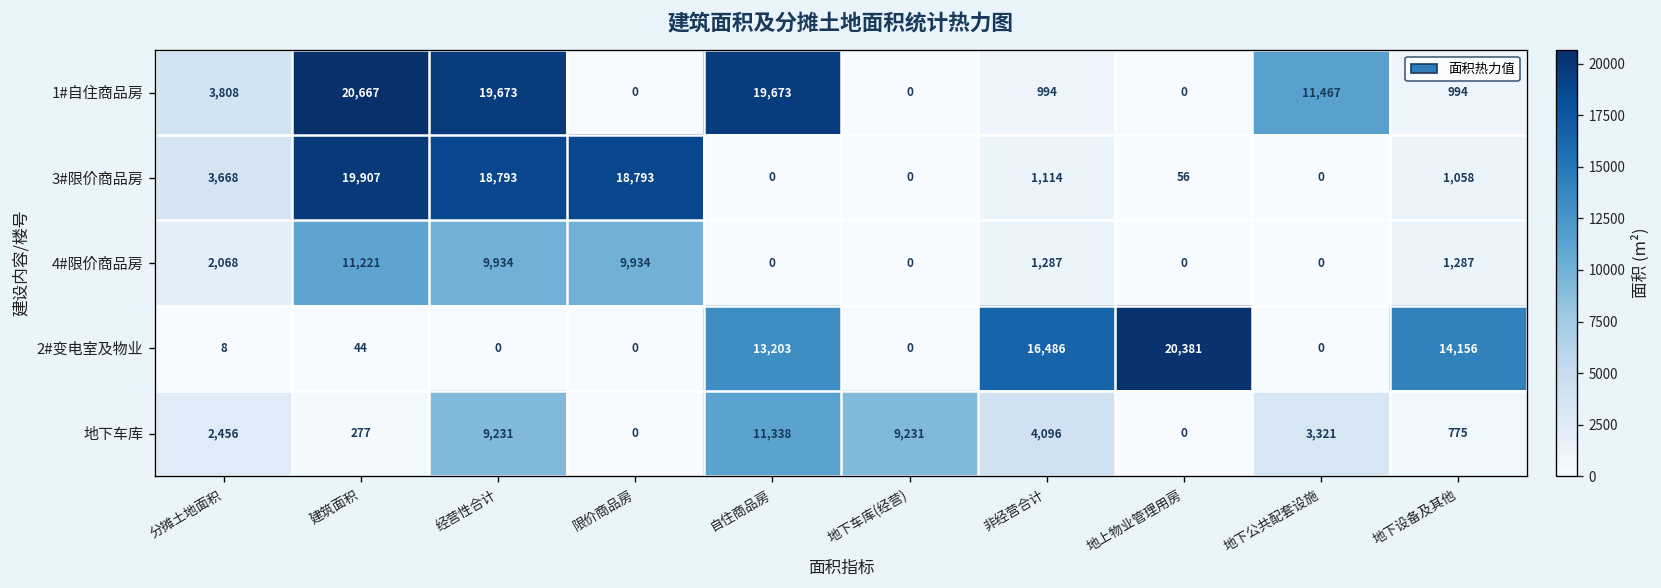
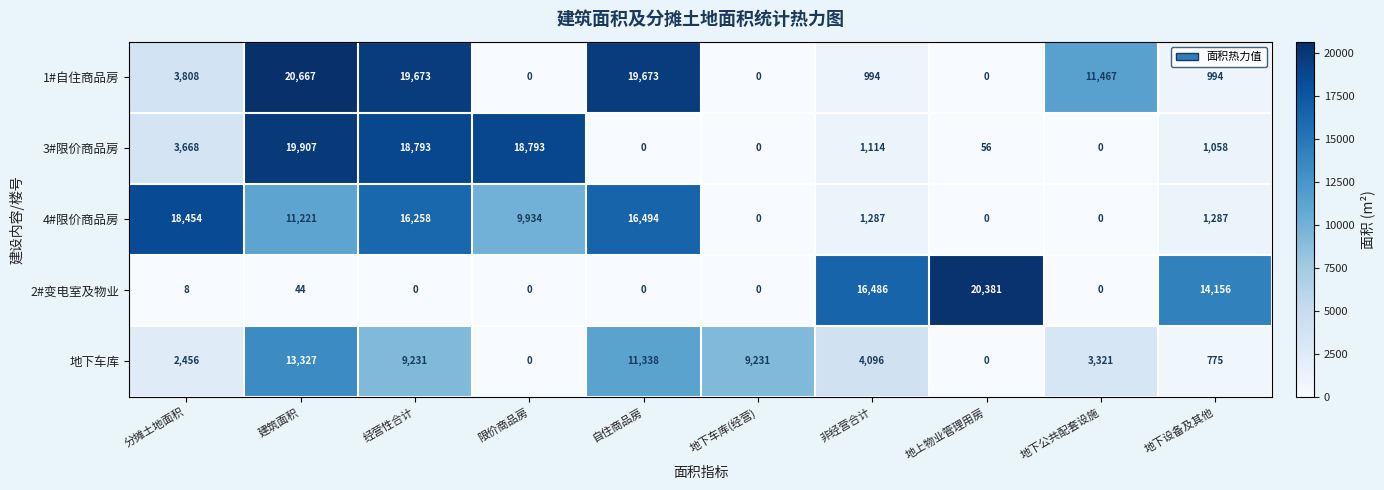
4#限价商品房, 分摊土地面积: 2,068 -> 18,454
4#限价商品房, 经营性合计: 9,934 -> 16,258
4#限价商品房, 自住商品房: 0 -> 16,494
2#变电室及物业, 自住商品房: 13,203 -> 0
地下车库, 建筑面积: 277 -> 13,327
